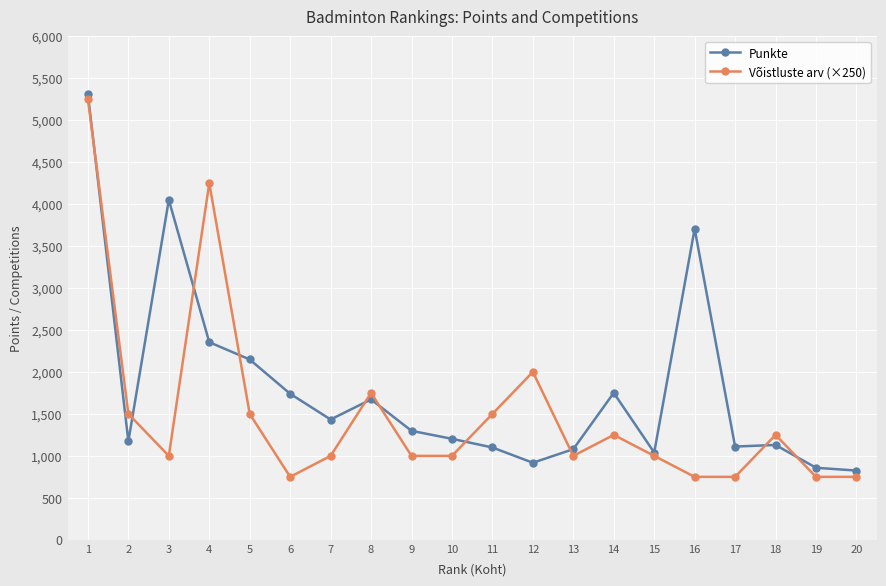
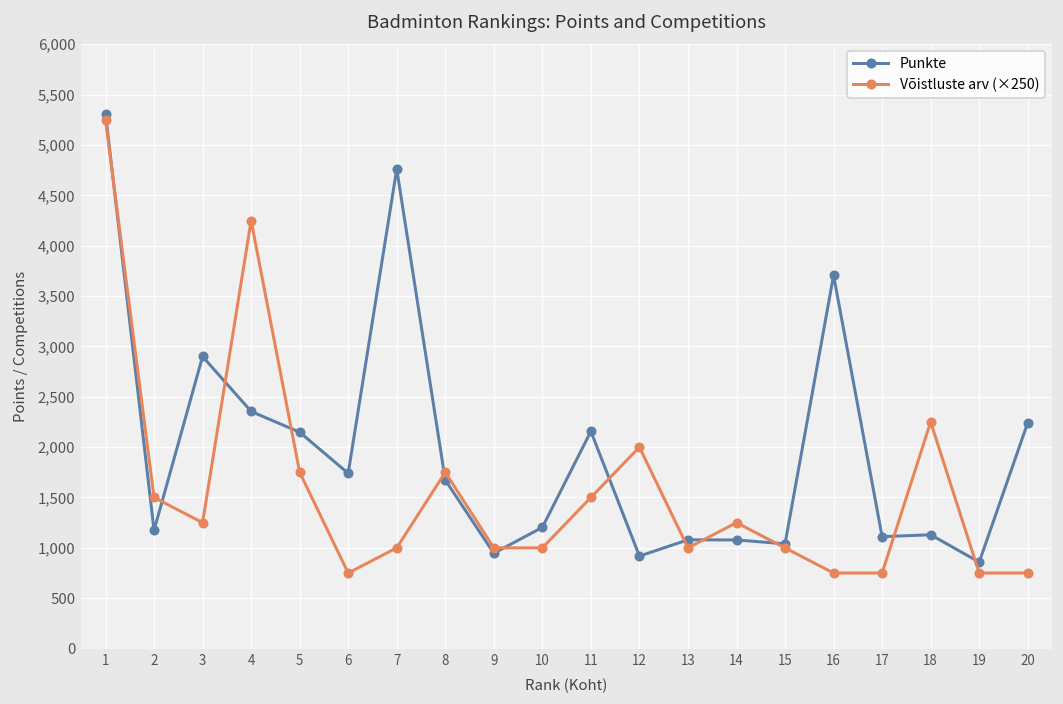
Punkte, 3: 4,100 -> 2,900
Võistluste arv (×250), 3: 1,000 -> 1,300
Võistluste arv (×250), 5: 1,500 -> 1,800
Punkte, 7: 1,400 -> 4,800
Punkte, 9: 1,300 -> 900
Punkte, 11: 1,100 -> 2,200
Punkte, 14: 1,800 -> 1,100
Võistluste arv (×250), 18: 1,300 -> 2,300
Punkte, 20: 800 -> 2,200
